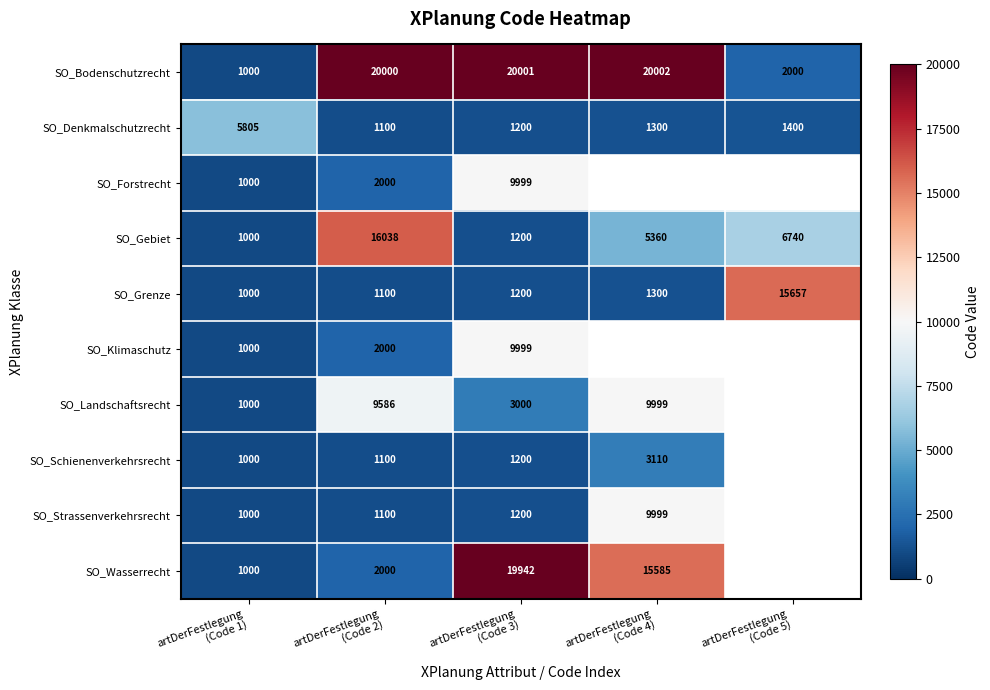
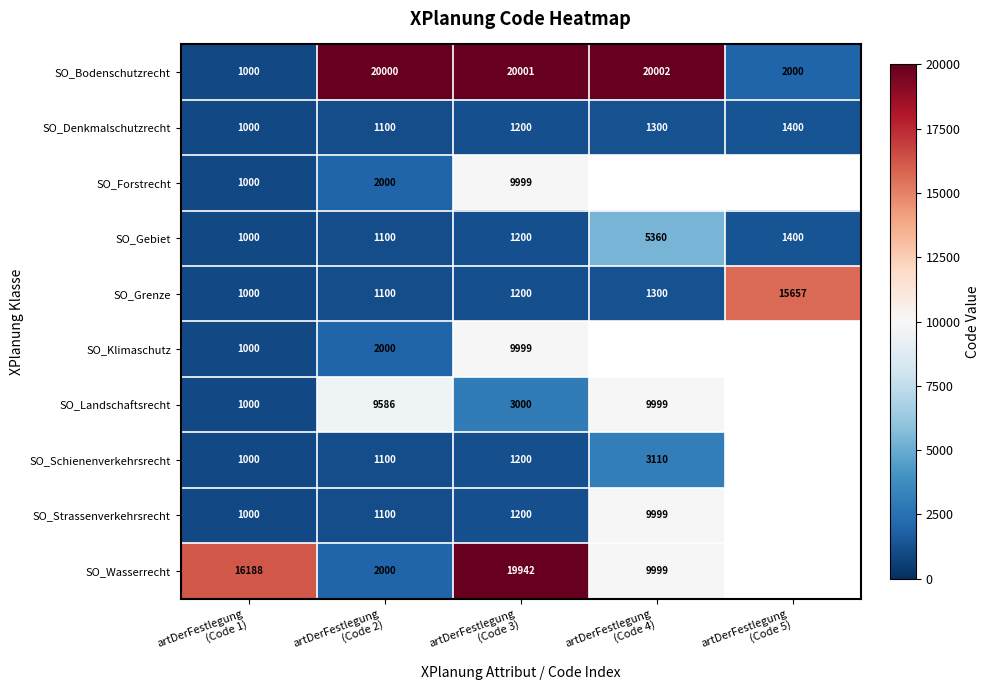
SO_Denkmalschutzrecht, artDerFestlegung (Code 1): 5805 -> 1000
SO_Gebiet, artDerFestlegung (Code 2): 16038 -> 1100
SO_Gebiet, artDerFestlegung (Code 5): 6740 -> 1400
SO_Wasserrecht, artDerFestlegung (Code 1): 1000 -> 16188
SO_Wasserrecht, artDerFestlegung (Code 4): 15585 -> 9999
